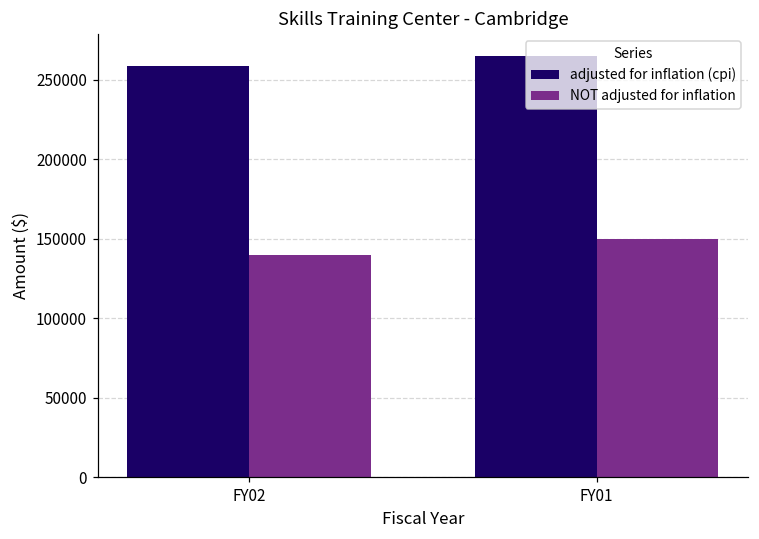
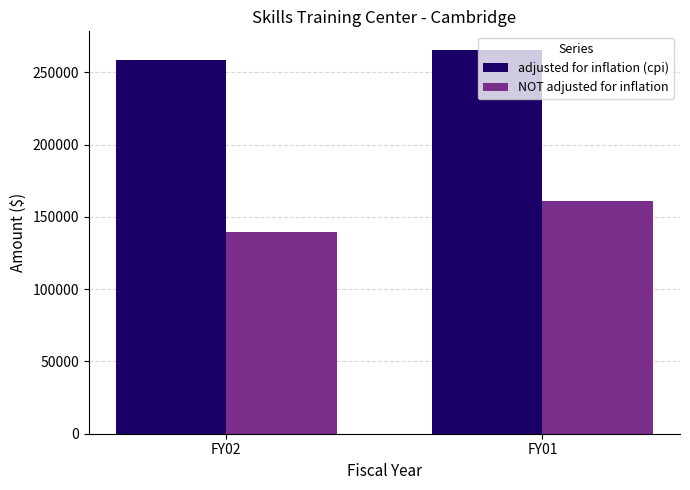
NOT adjusted for inflation, FY01: 150000 -> 161000
